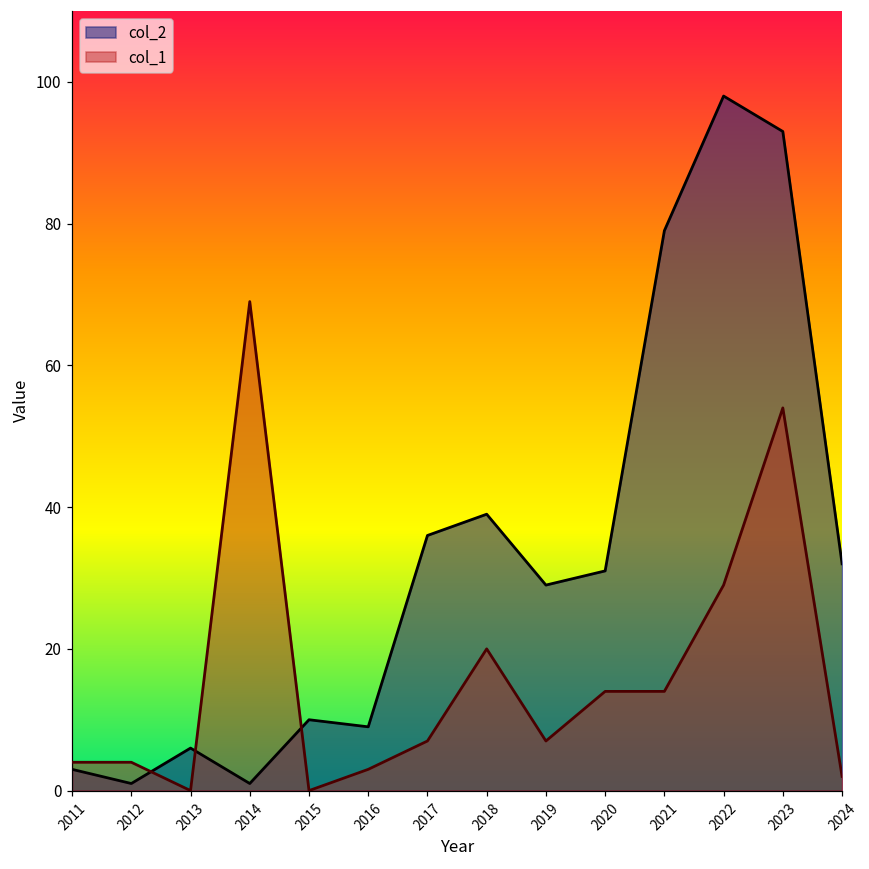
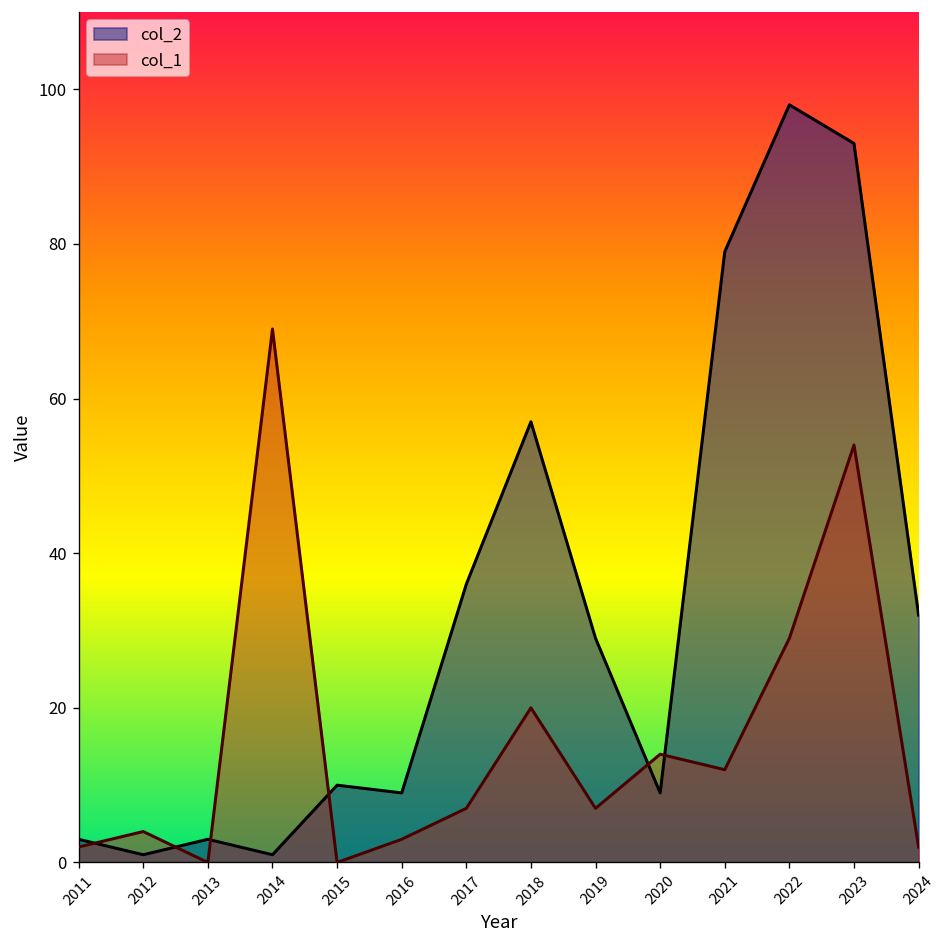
col_1, 2011: 4 -> 2
col_2, 2013: 6 -> 3
col_2, 2018: 39 -> 57
col_2, 2020: 31 -> 9
col_1, 2021: 14 -> 12
